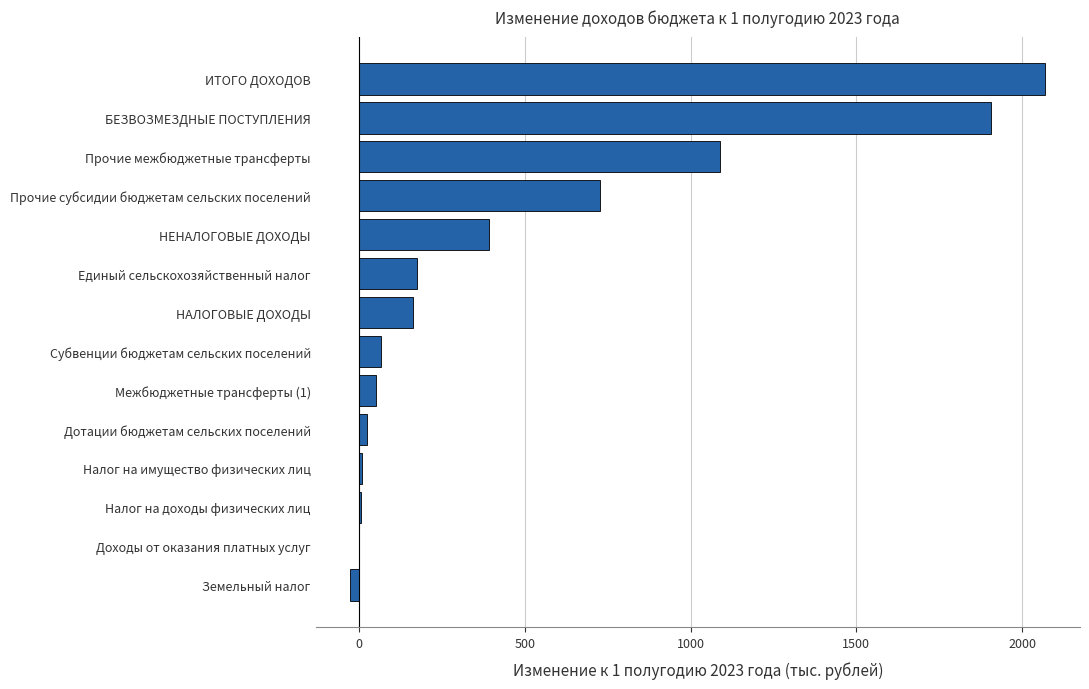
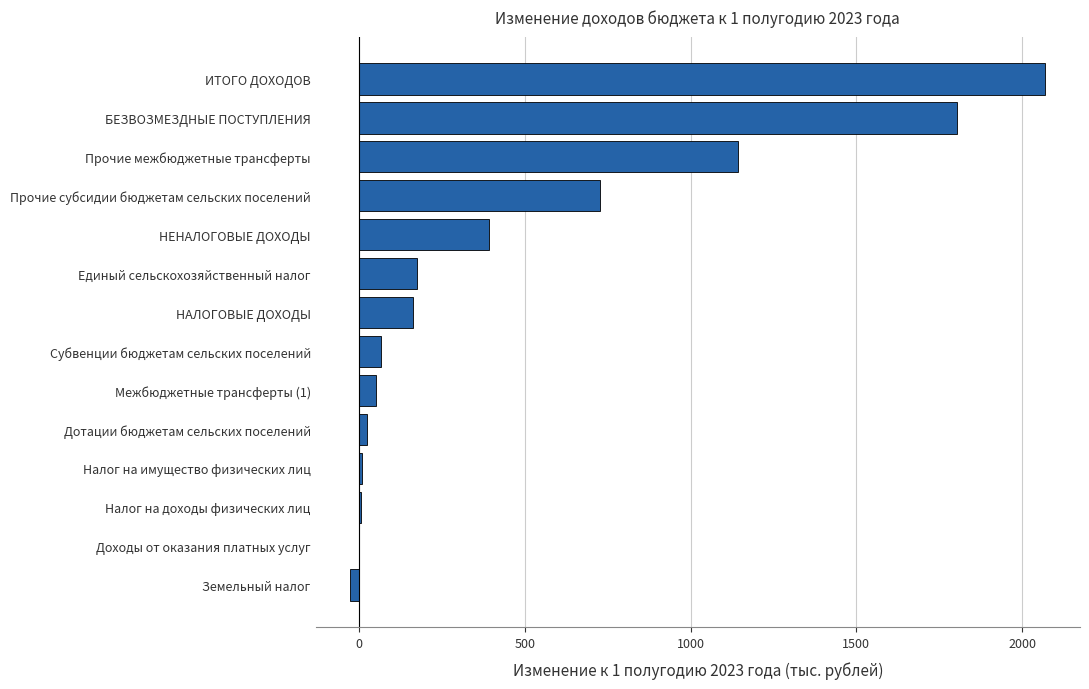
БЕЗВОЗМЕЗДНЫЕ ПОСТУПЛЕНИЯ: 1910 -> 1810
Прочие межбюджетные трансферты: 1090 -> 1140
